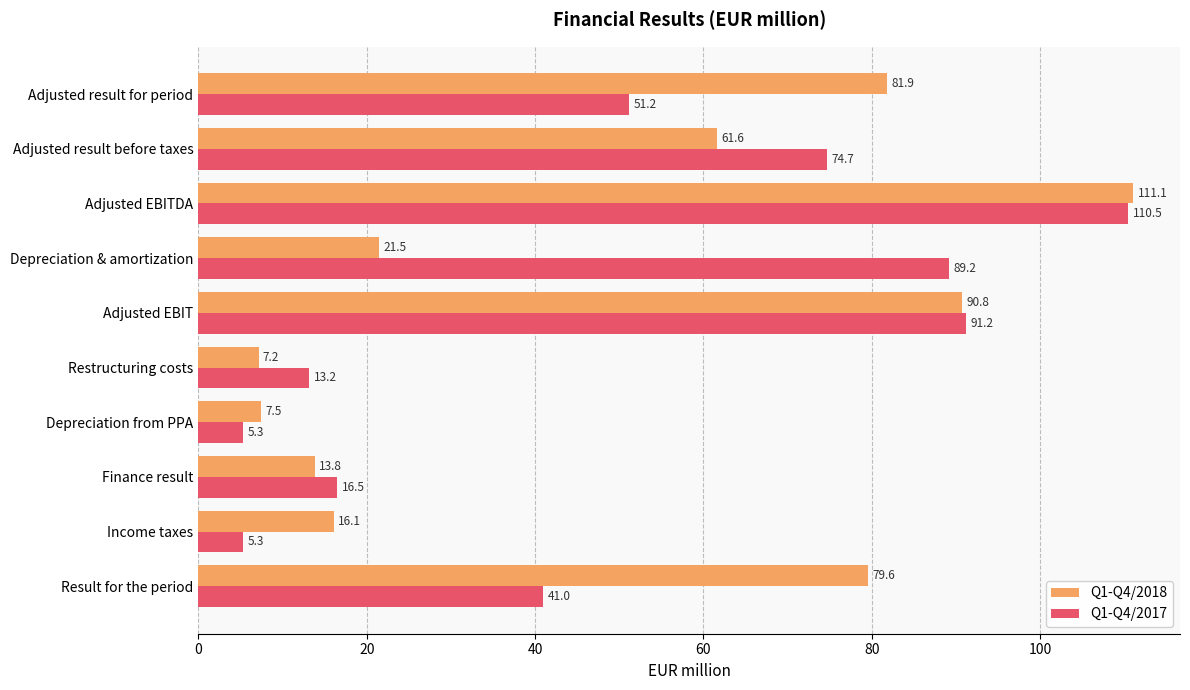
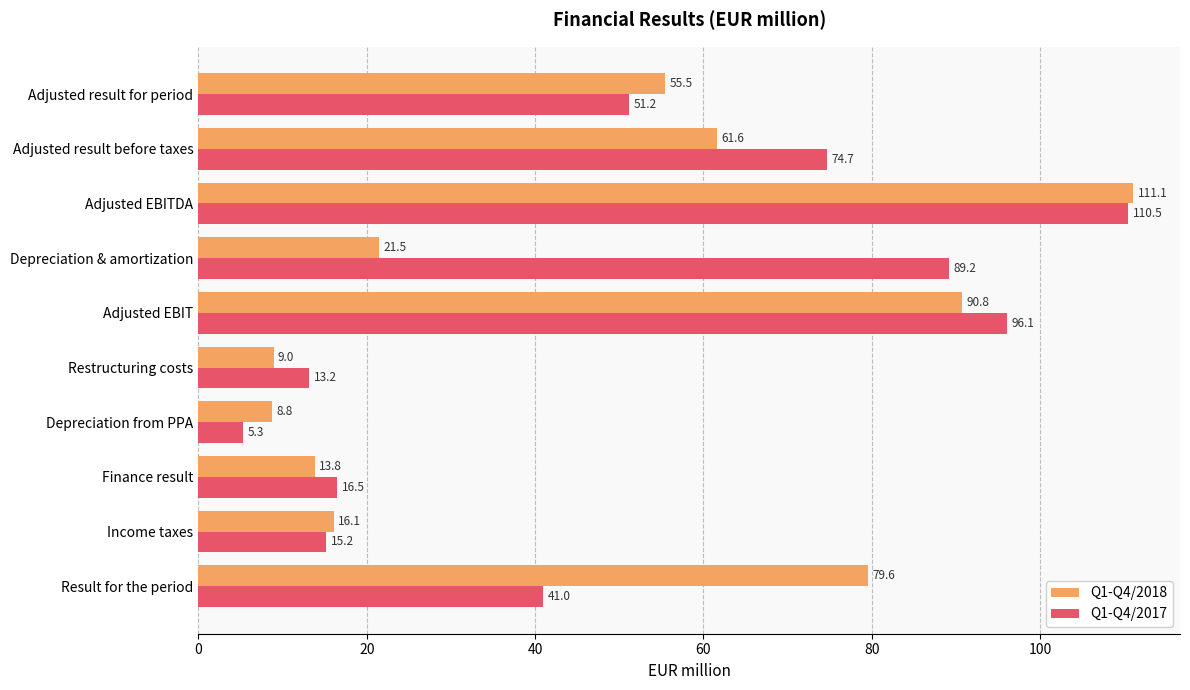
Q1-Q4/2018, Adjusted result for period: 81.9 -> 55.5
Q1-Q4/2017, Adjusted EBIT: 91.2 -> 96.1
Q1-Q4/2018, Restructuring costs: 7.2 -> 9.0
Q1-Q4/2018, Depreciation from PPA: 7.5 -> 8.8
Q1-Q4/2017, Income taxes: 5.3 -> 15.2
